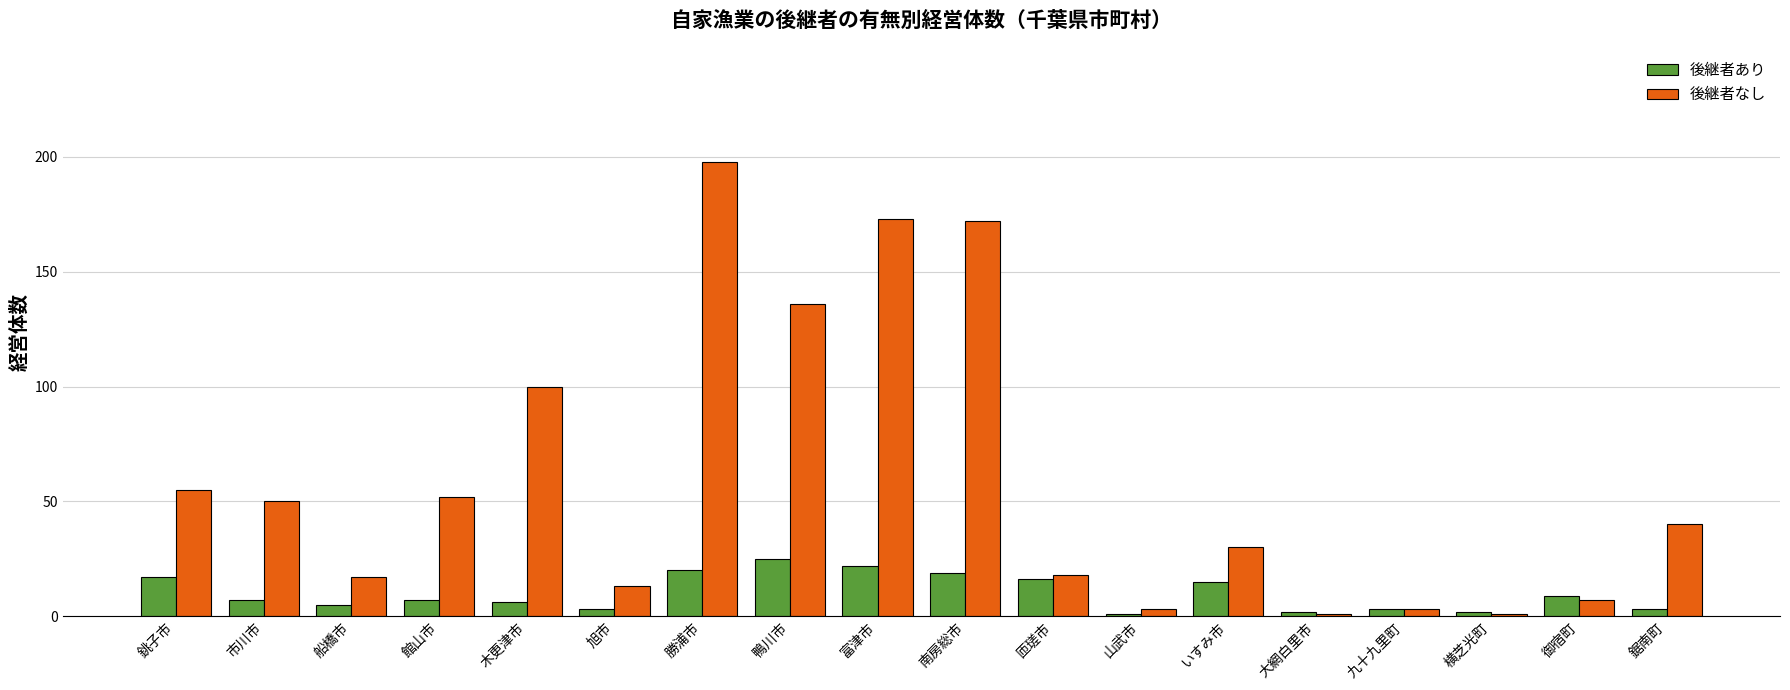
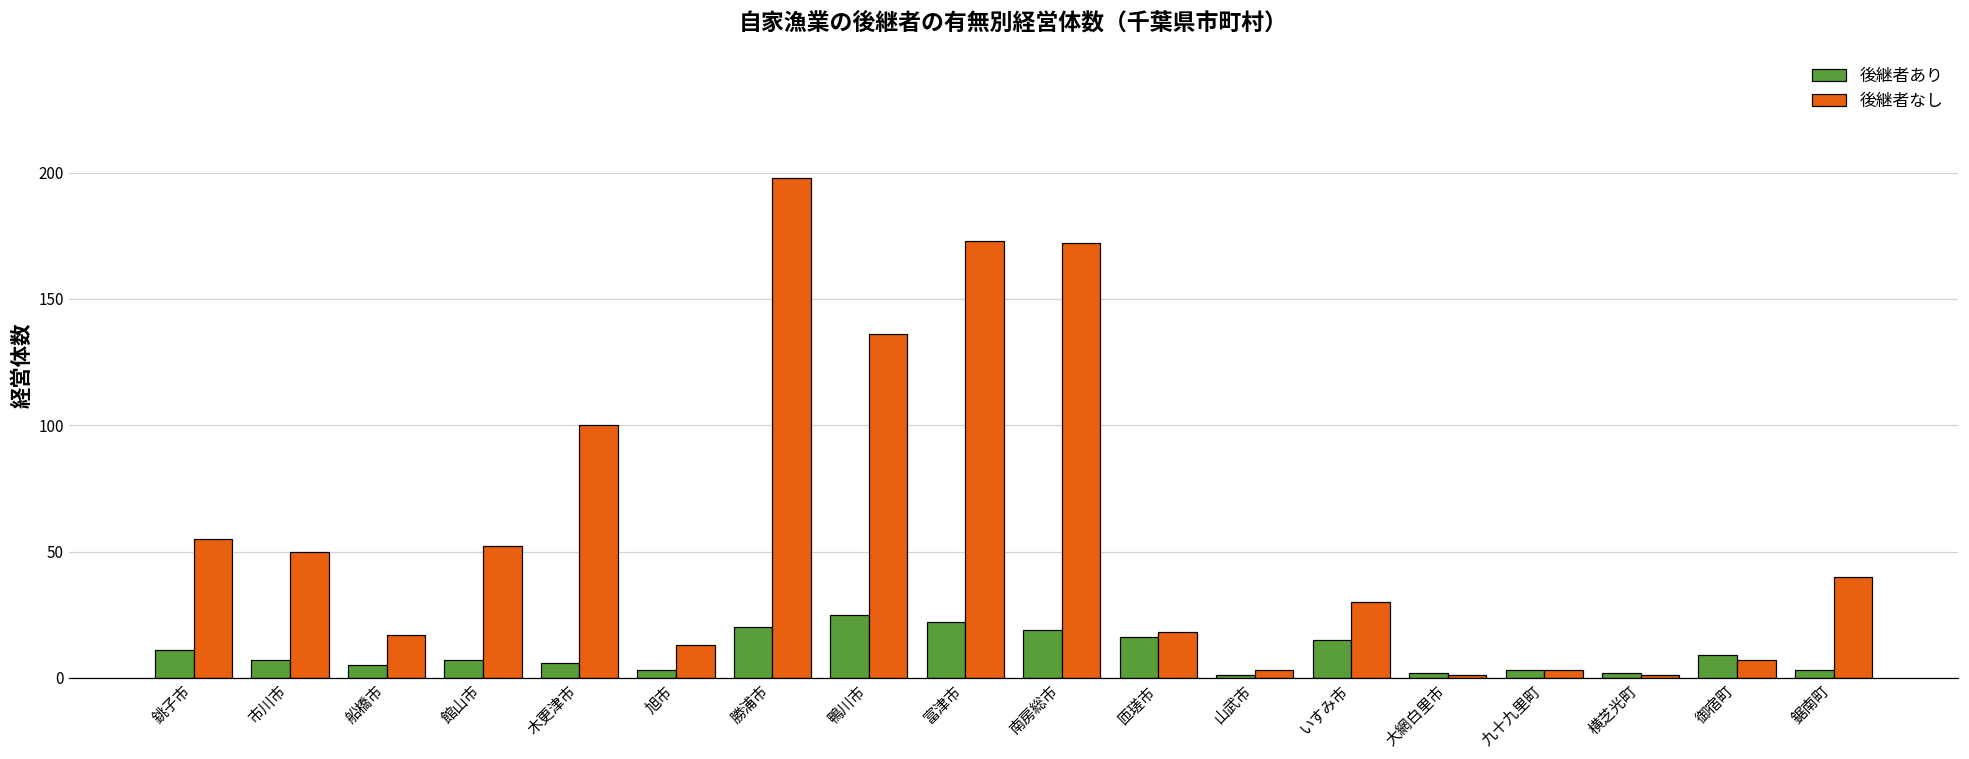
後継者あり, 銚子市: 17 -> 11
